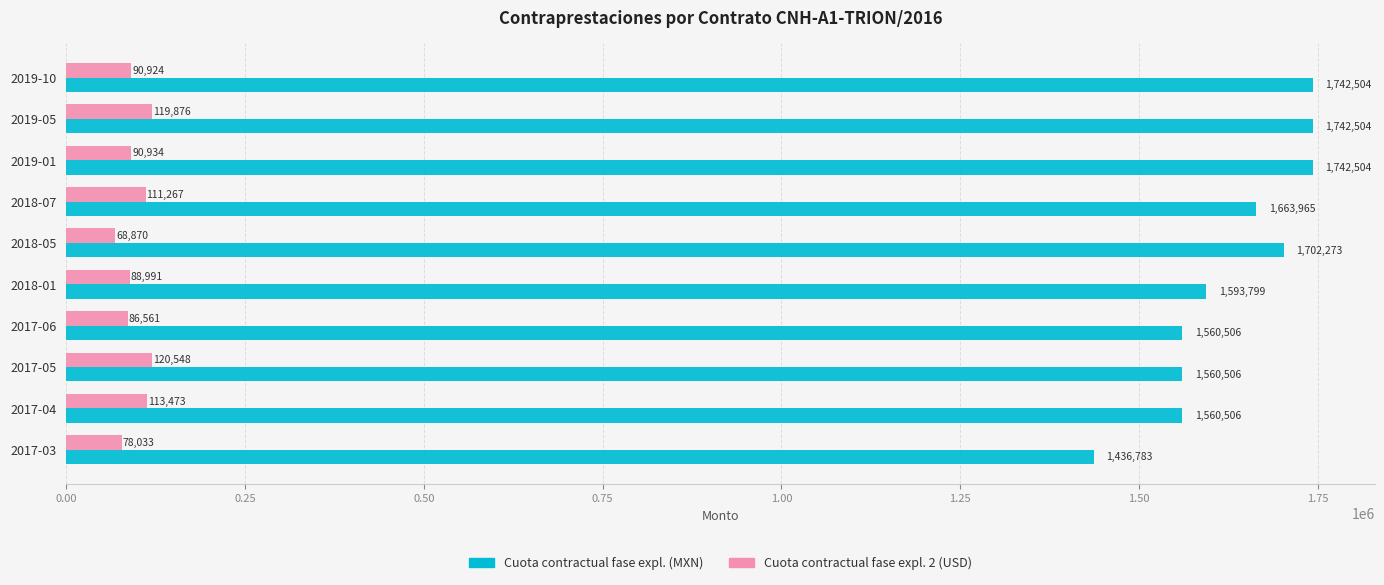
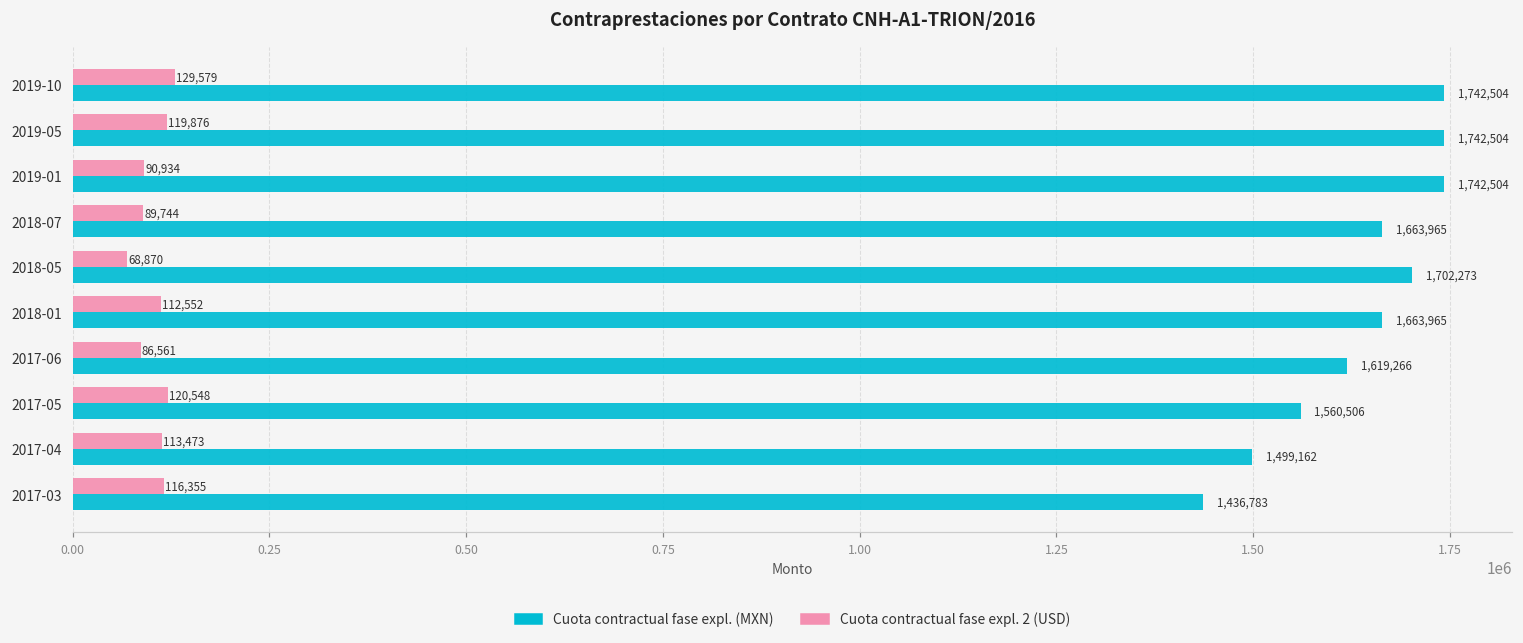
Cuota contractual fase expl. 2 (USD), 2019-10: 90,924 -> 129,579
Cuota contractual fase expl. 2 (USD), 2018-07: 111,267 -> 89,744
Cuota contractual fase expl. 2 (USD), 2018-01: 88,991 -> 112,552
Cuota contractual fase expl. (MXN), 2018-01: 1,593,799 -> 1,663,965
Cuota contractual fase expl. (MXN), 2017-06: 1,560,506 -> 1,619,266
Cuota contractual fase expl. (MXN), 2017-04: 1,560,506 -> 1,499,162
Cuota contractual fase expl. 2 (USD), 2017-03: 78,033 -> 116,355
